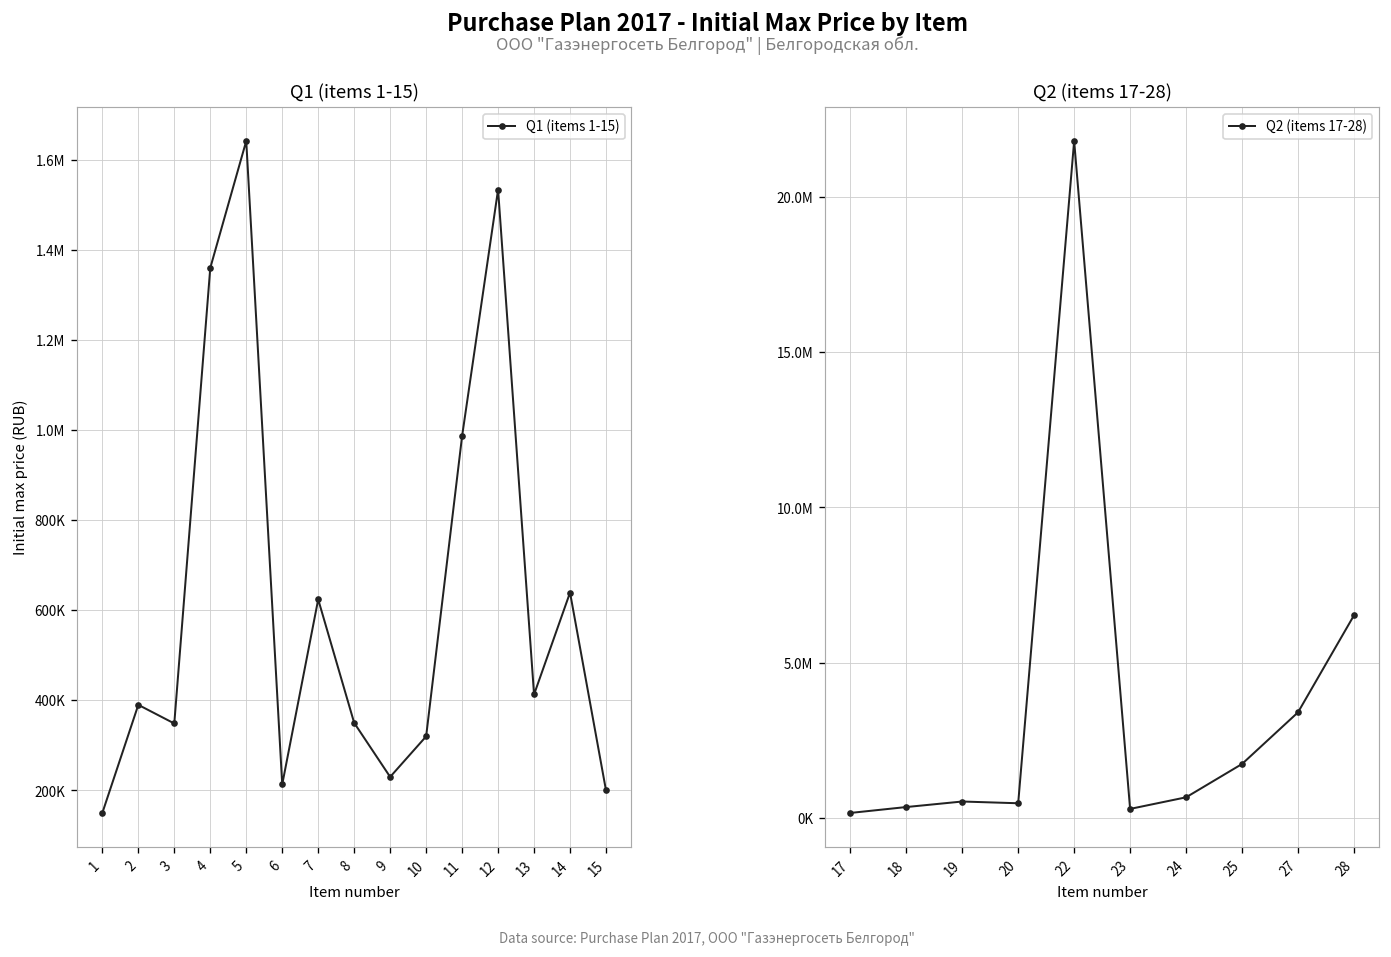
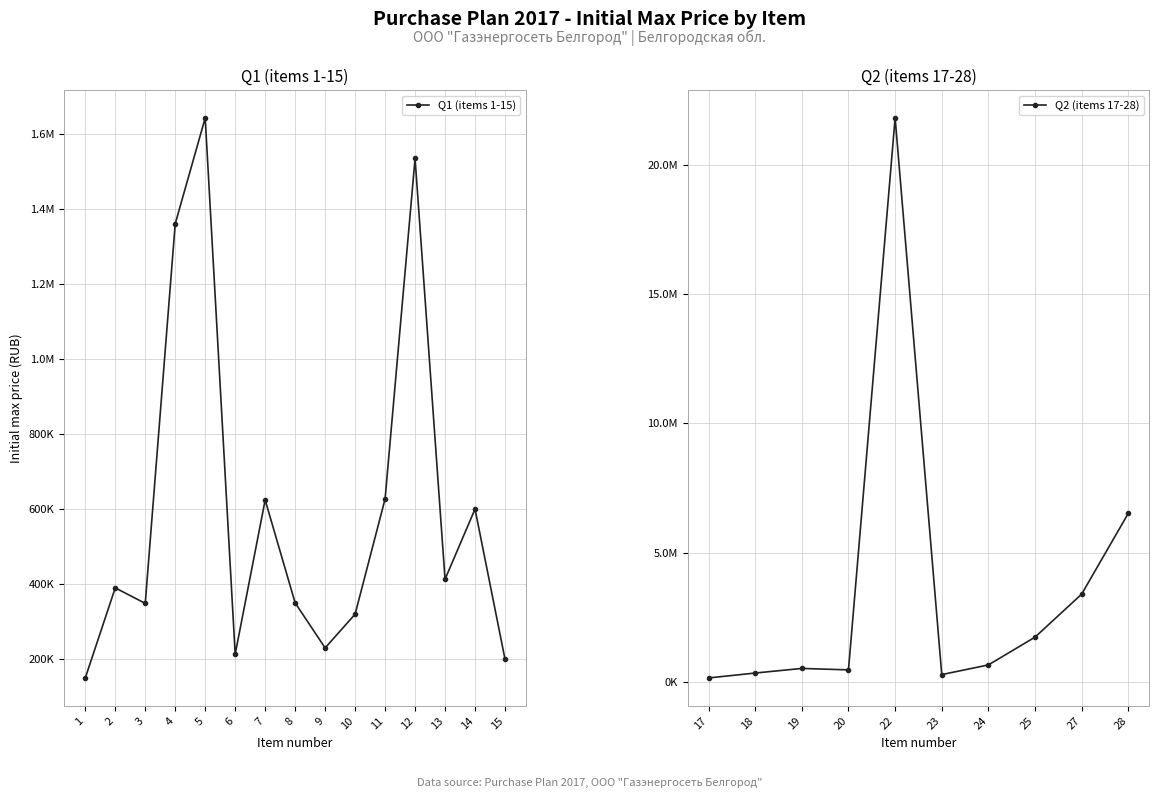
Q1 (items 1-15), 11: 990000 -> 630000
Q1 (items 1-15), 14: 640000 -> 600000
